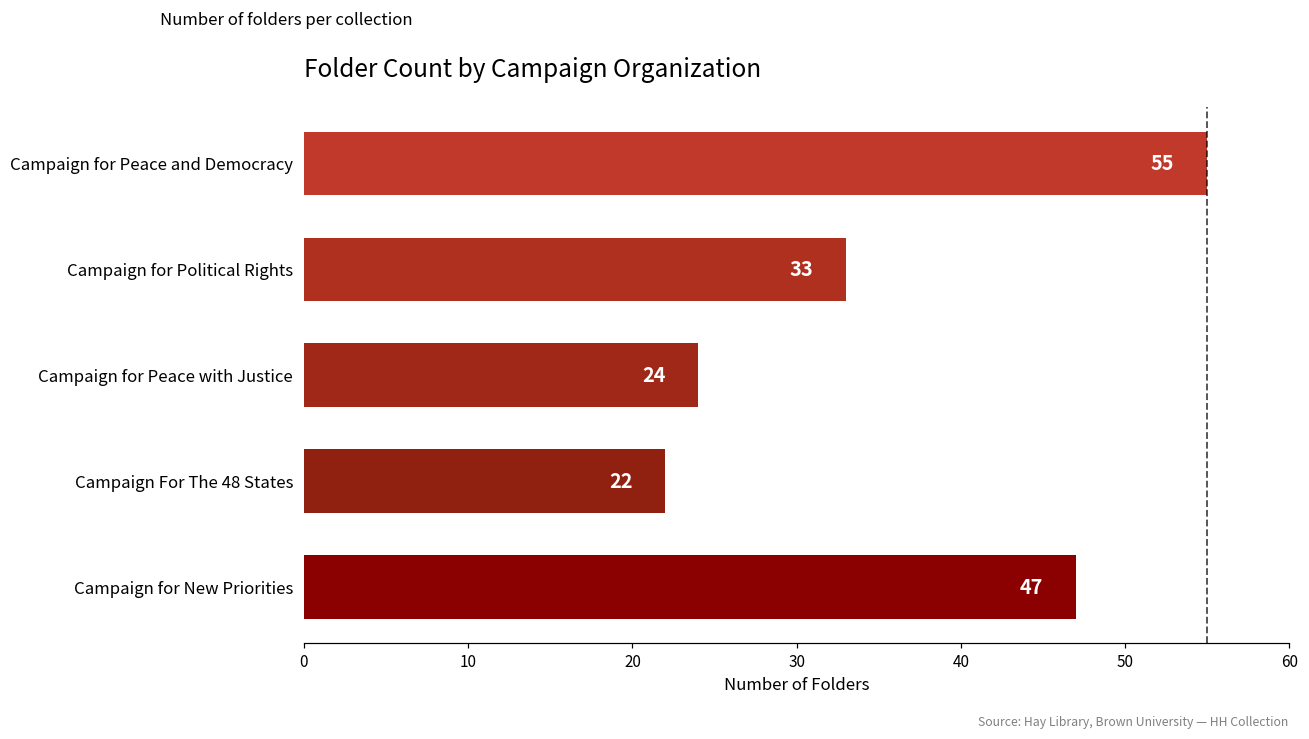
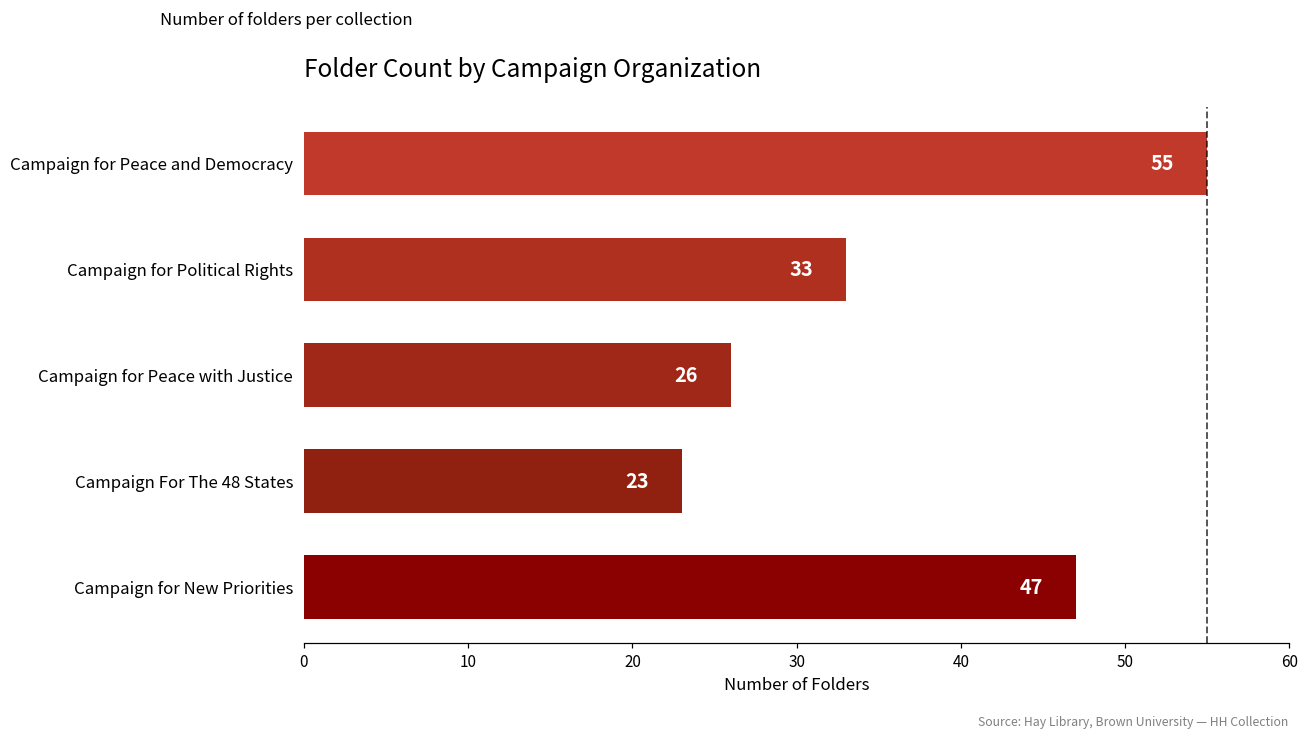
Campaign for Peace with Justice: 24 -> 26
Campaign For The 48 States: 22 -> 23
